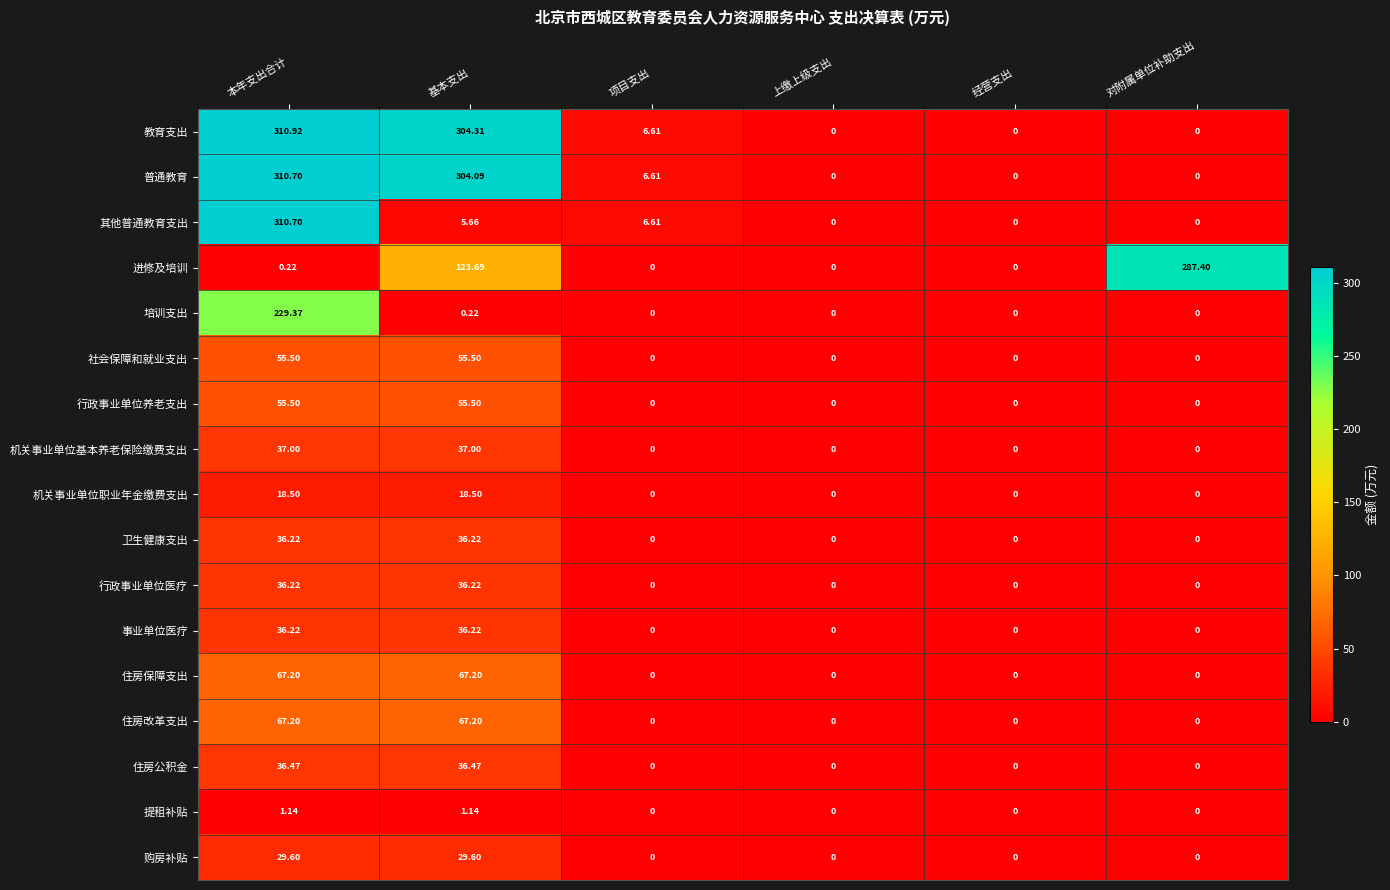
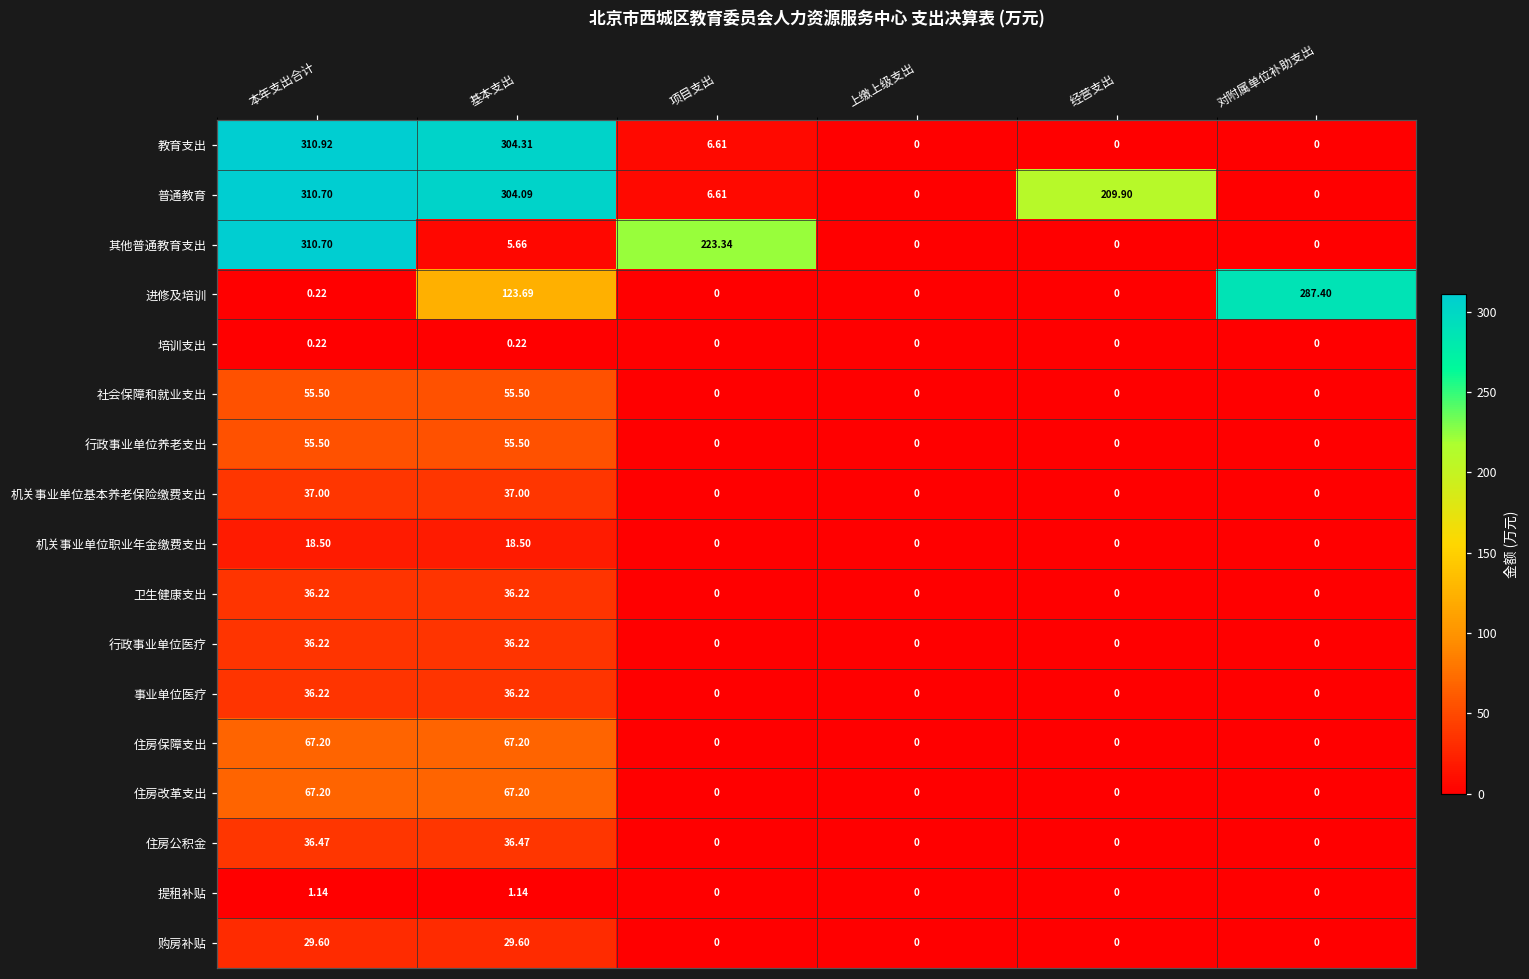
普通教育, 经营支出: 0 -> 209.90
其他普通教育支出, 项目支出: 6.61 -> 223.34
培训支出, 本年支出合计: 229.37 -> 0.22
